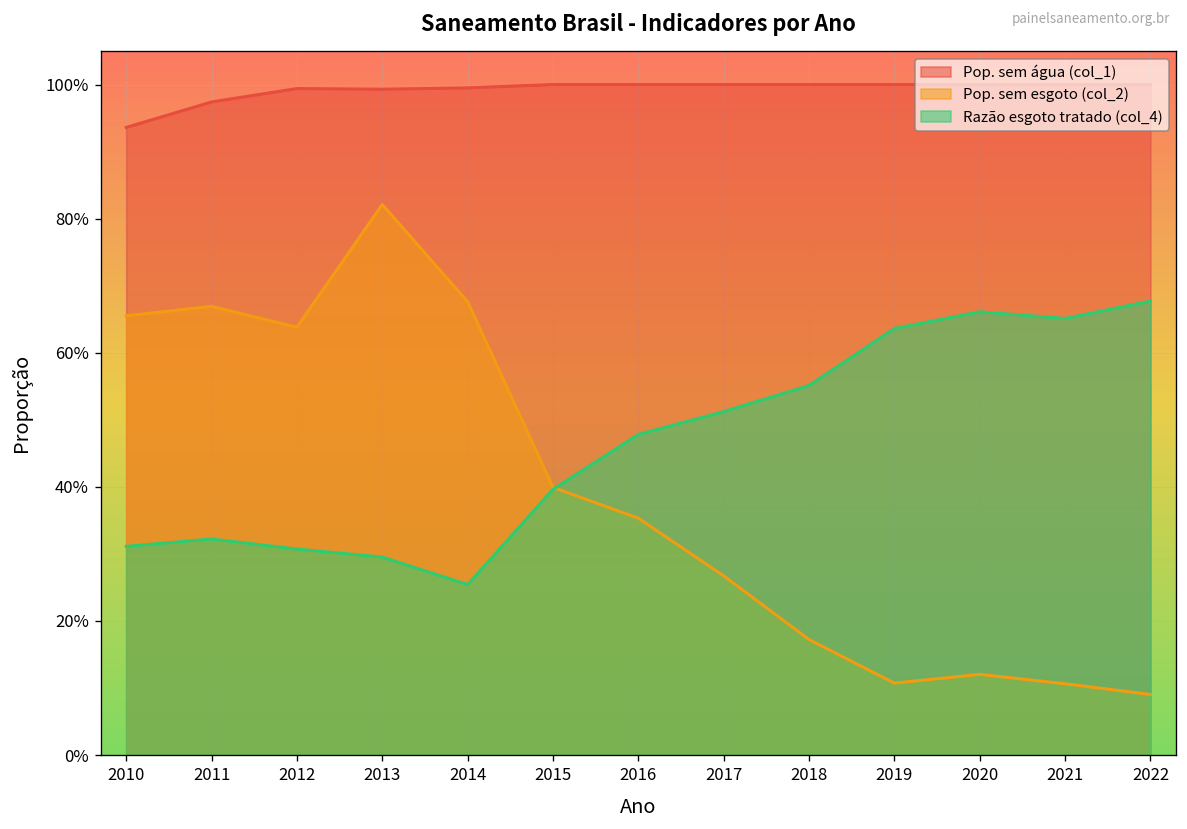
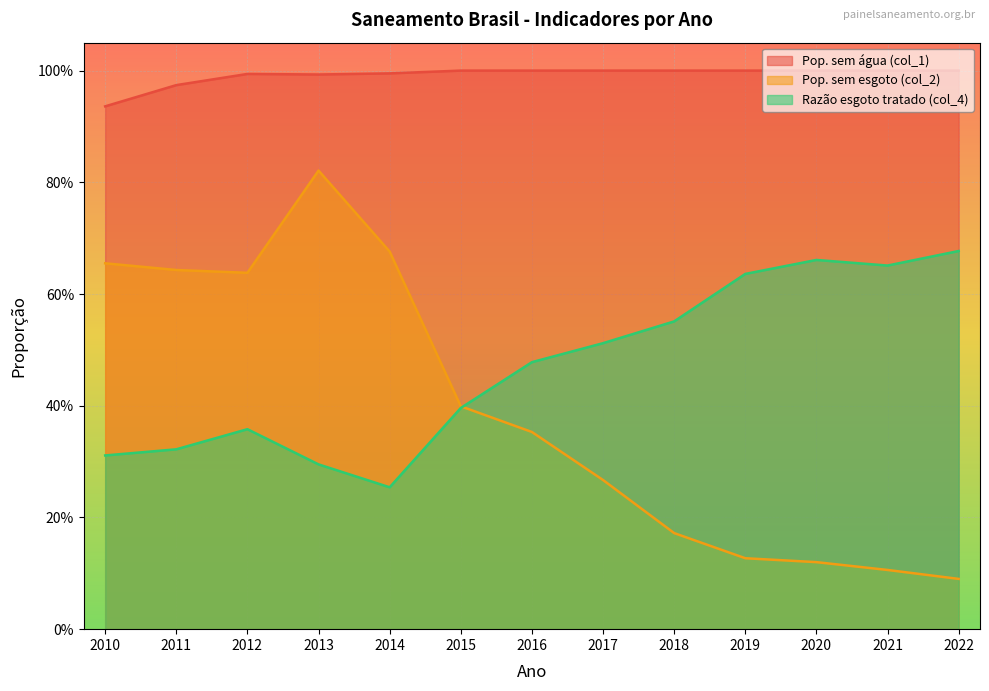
Pop. sem esgoto (col_2), 2011: 67% -> 64%
Razão esgoto tratado (col_4), 2012: 31% -> 36%
Pop. sem esgoto (col_2), 2019: 11% -> 13%
